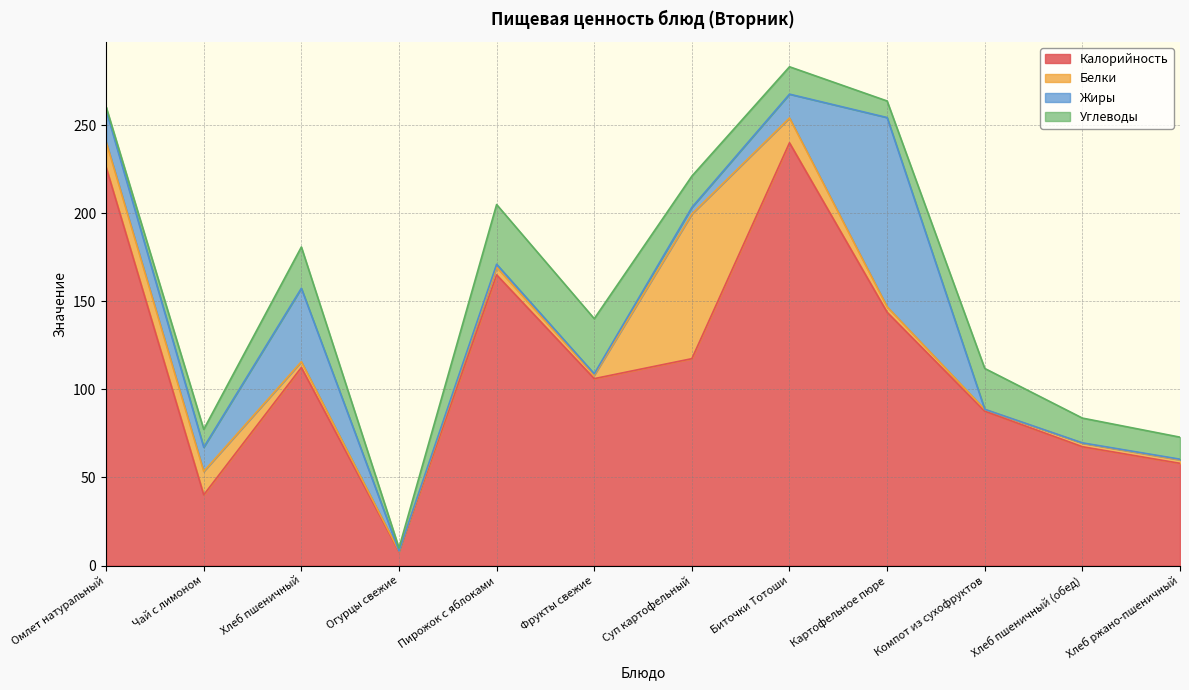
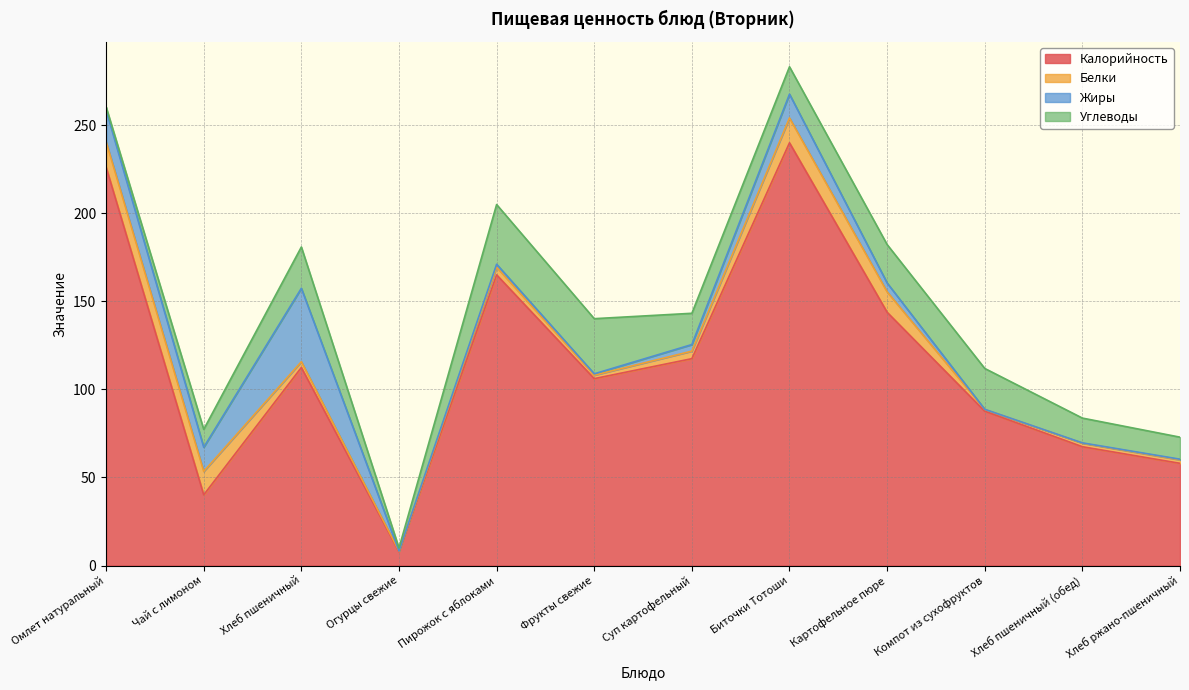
Белки, Суп картофельный: 82 -> 4
Белки, Картофельное пюре: 3 -> 12
Жиры, Картофельное пюре: 107 -> 5
Углеводы, Картофельное пюре: 9 -> 22
